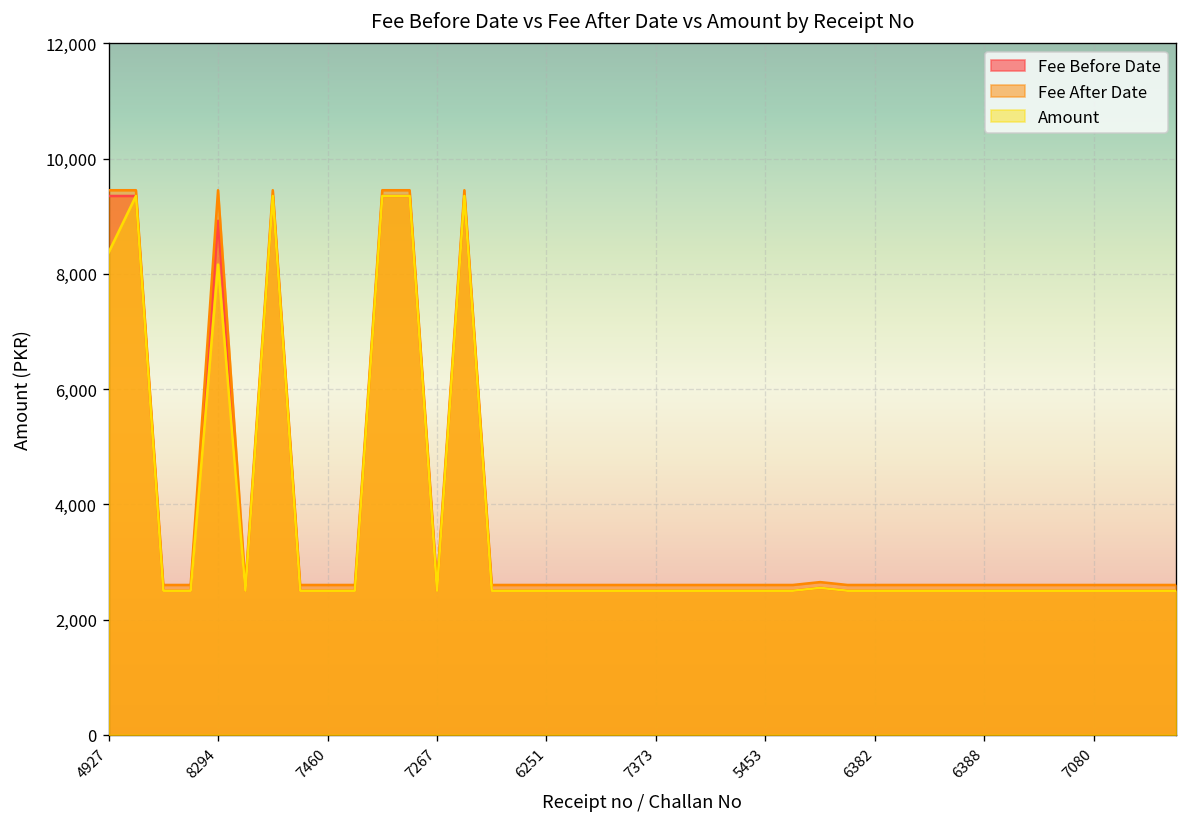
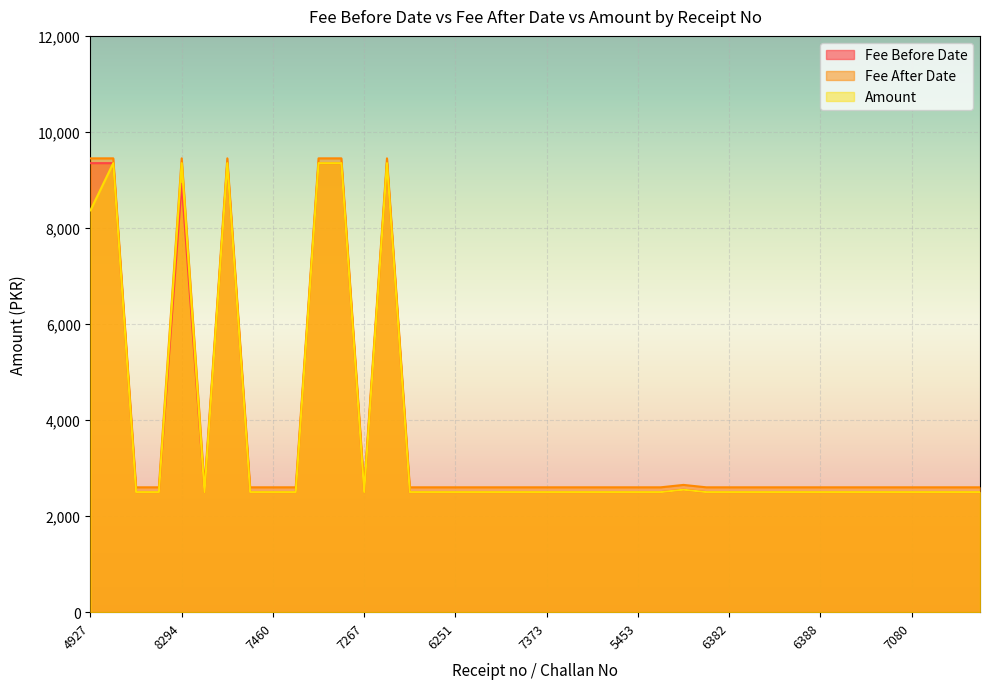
Amount, 8294: 8,200 -> 9,400
